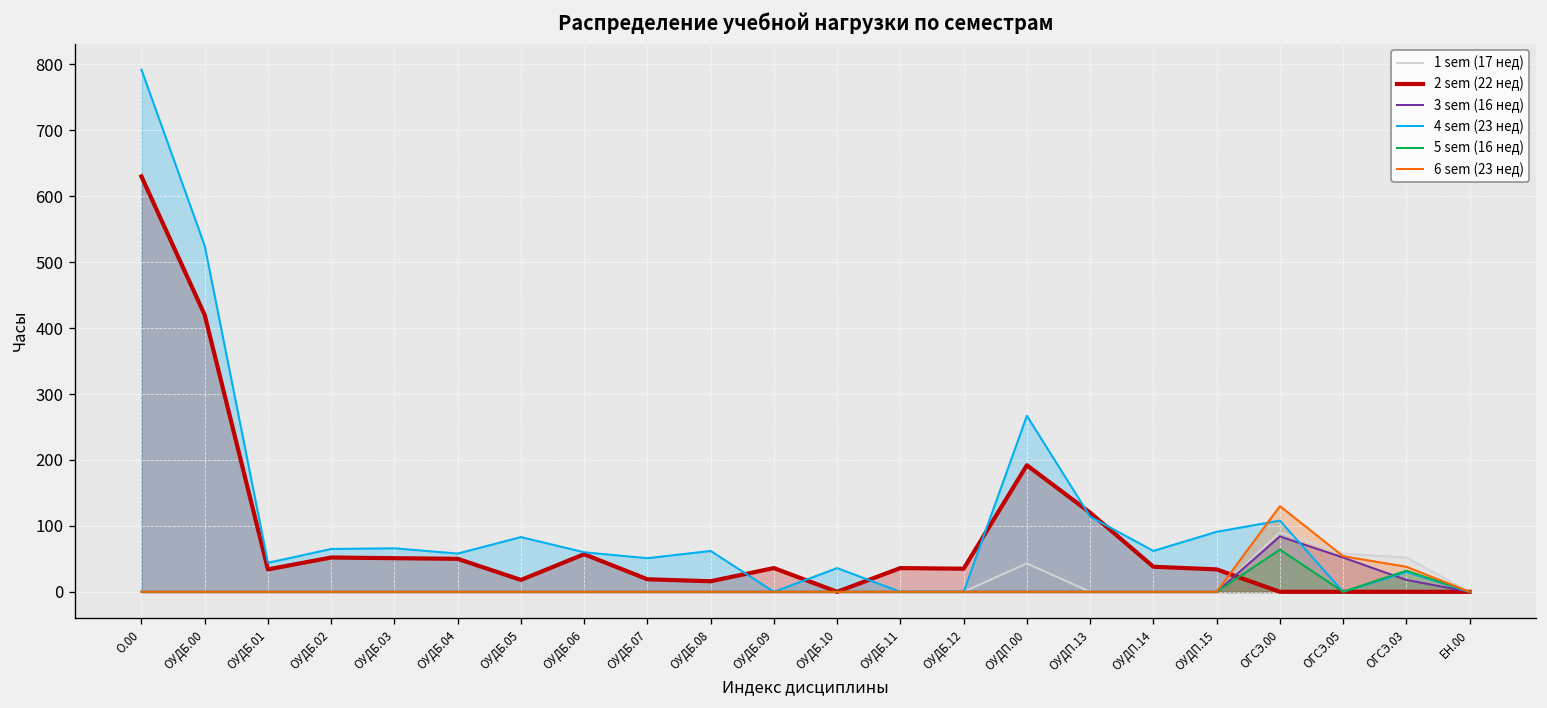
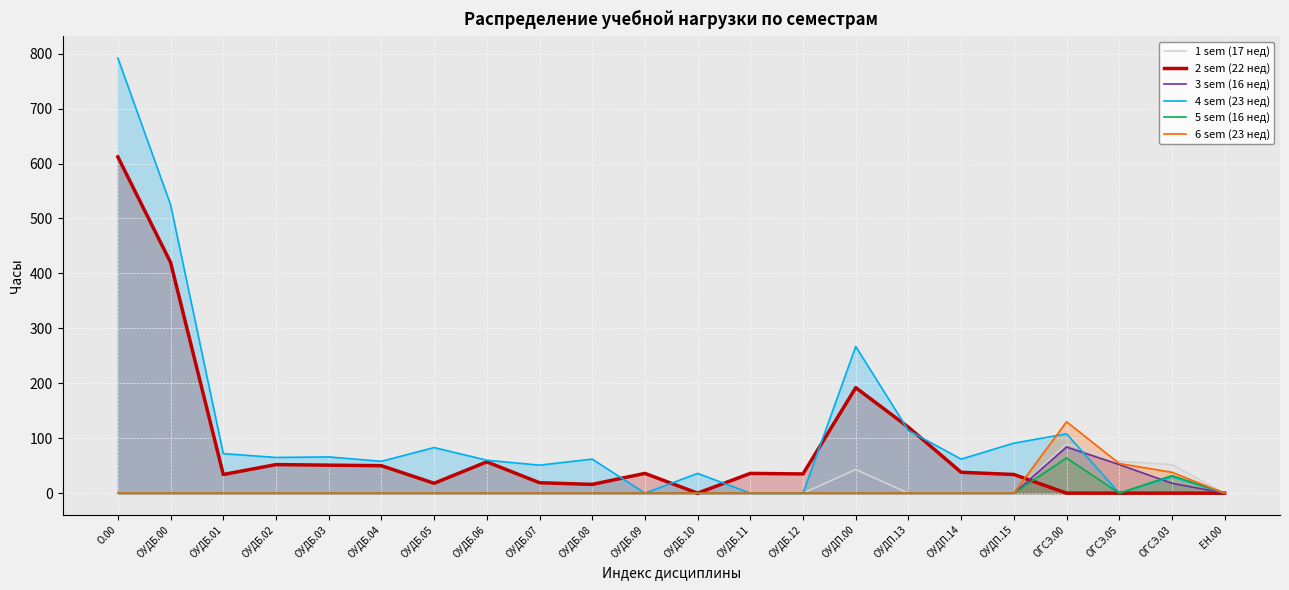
2 sem (22 нед), О.00: 630 -> 610
4 sem (23 нед), ОУДБ.01: 40 -> 70
